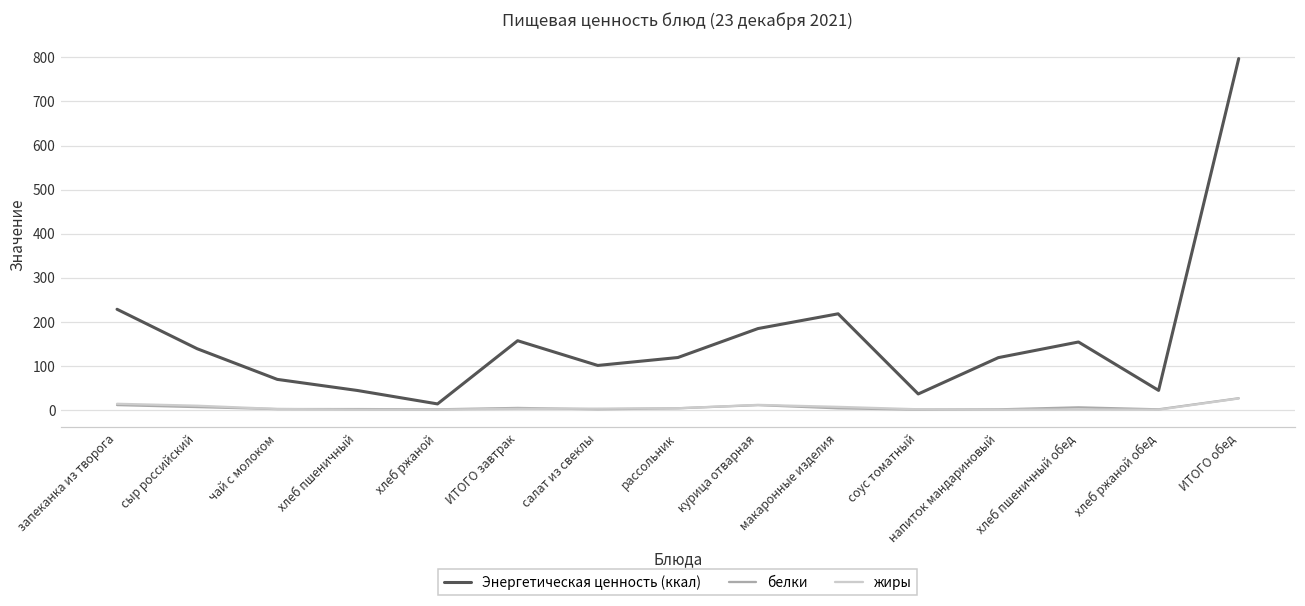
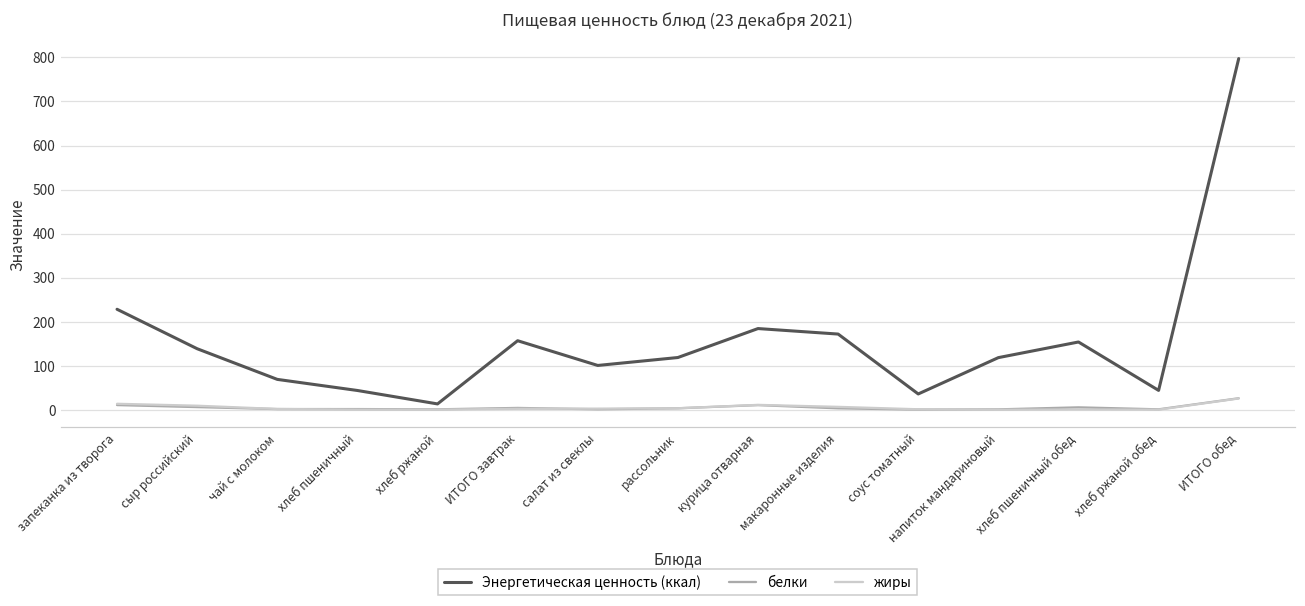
Энергетическая ценность (ккал), макаронные изделия: 220 -> 170
